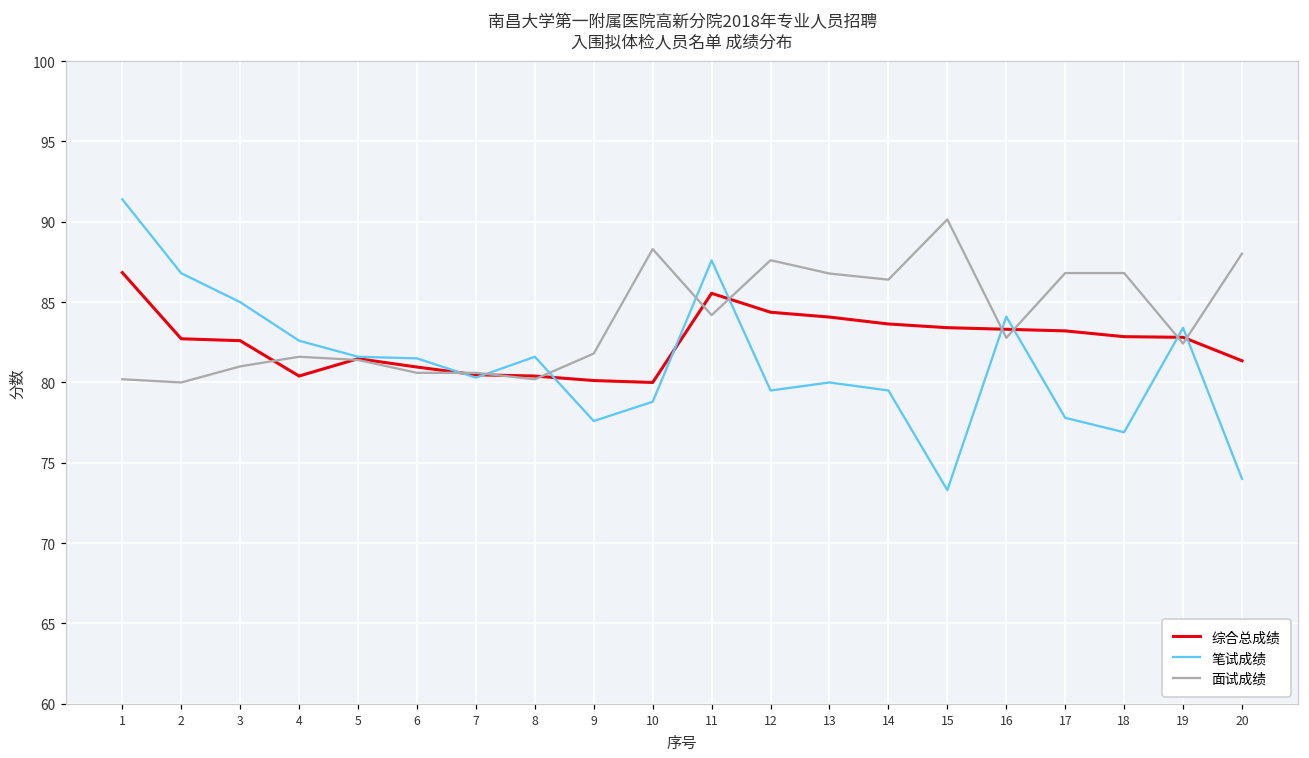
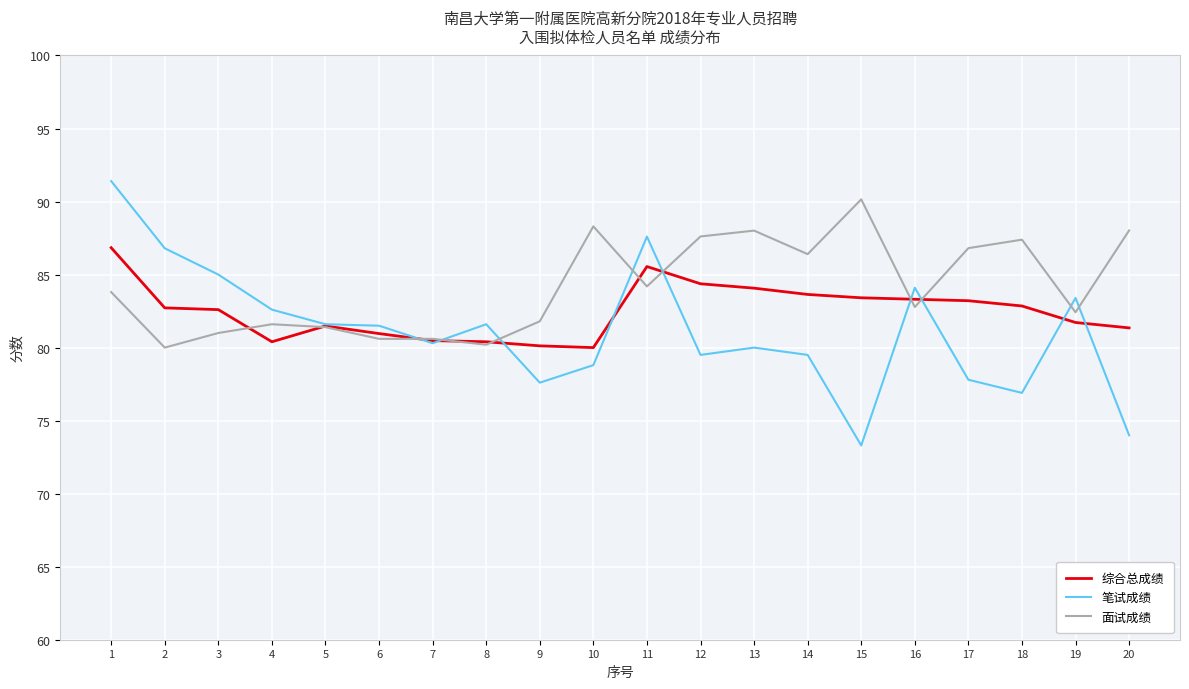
面试成绩, 1: 80.2 -> 83.8
面试成绩, 13: 86.8 -> 88.0
面试成绩, 18: 86.8 -> 87.4
综合总成绩, 19: 82.8 -> 81.7
